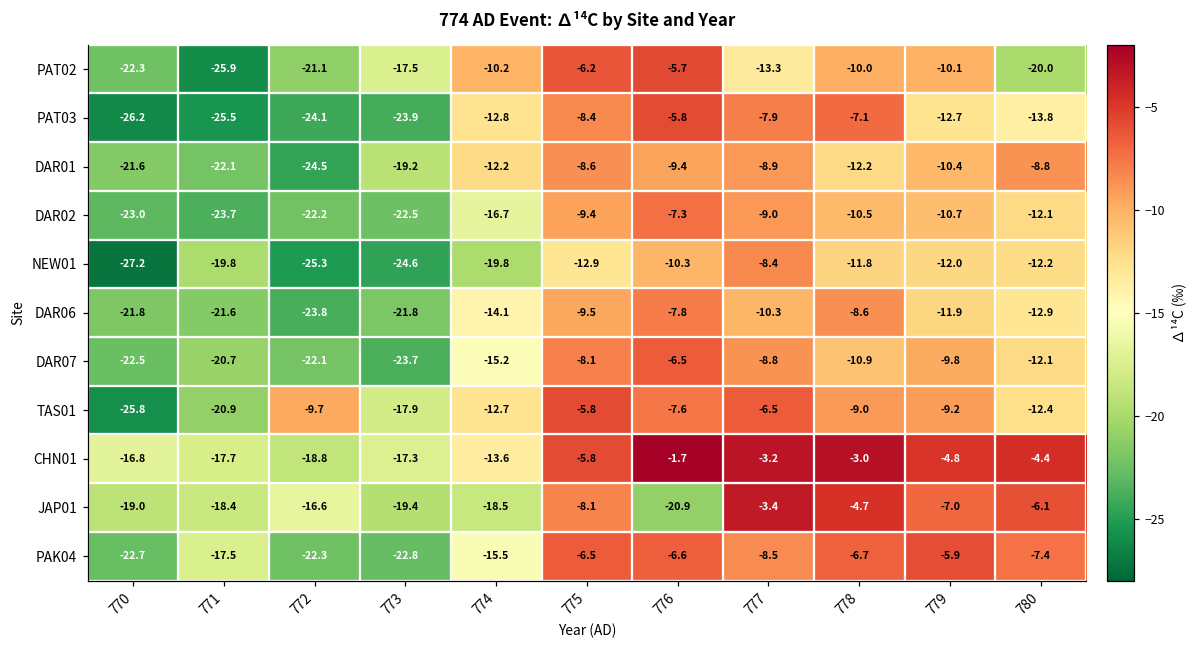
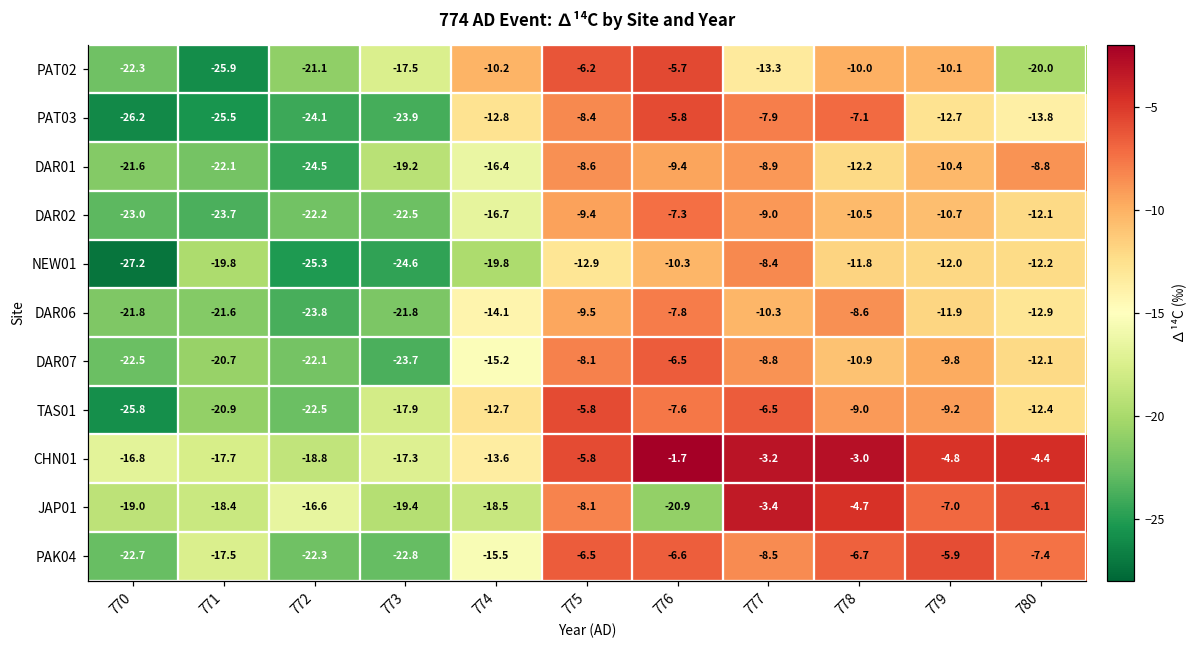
DAR01, 774: -12.2 -> -16.4
TAS01, 772: -9.7 -> -22.5
